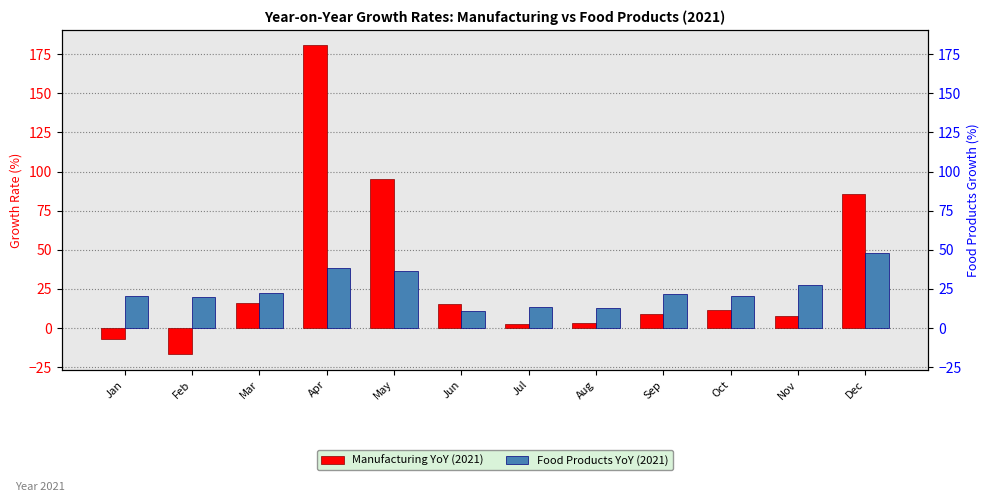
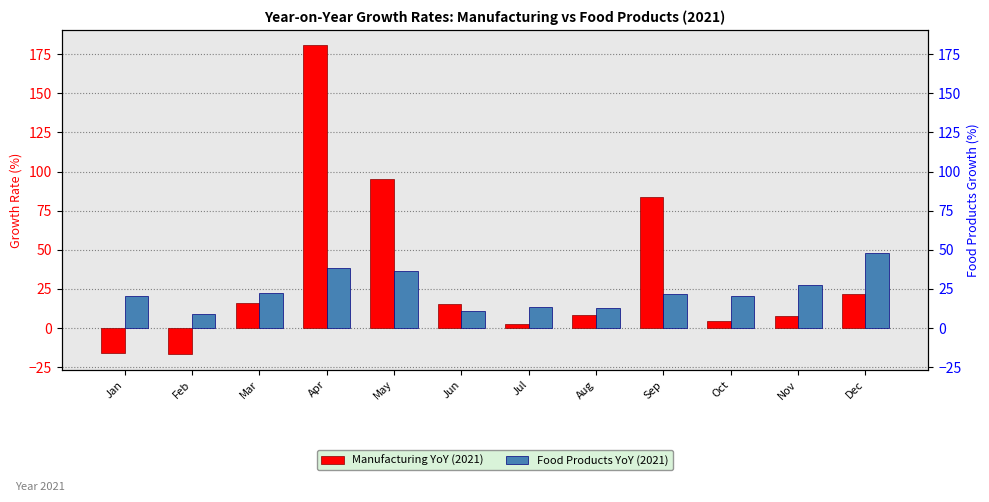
Manufacturing YoY (2021), Jan: -7 -> -16
Food Products YoY (2021), Feb: 20 -> 9
Manufacturing YoY (2021), Aug: 3 -> 8
Manufacturing YoY (2021), Sep: 9 -> 84
Manufacturing YoY (2021), Oct: 11 -> 4
Manufacturing YoY (2021), Dec: 86 -> 22
